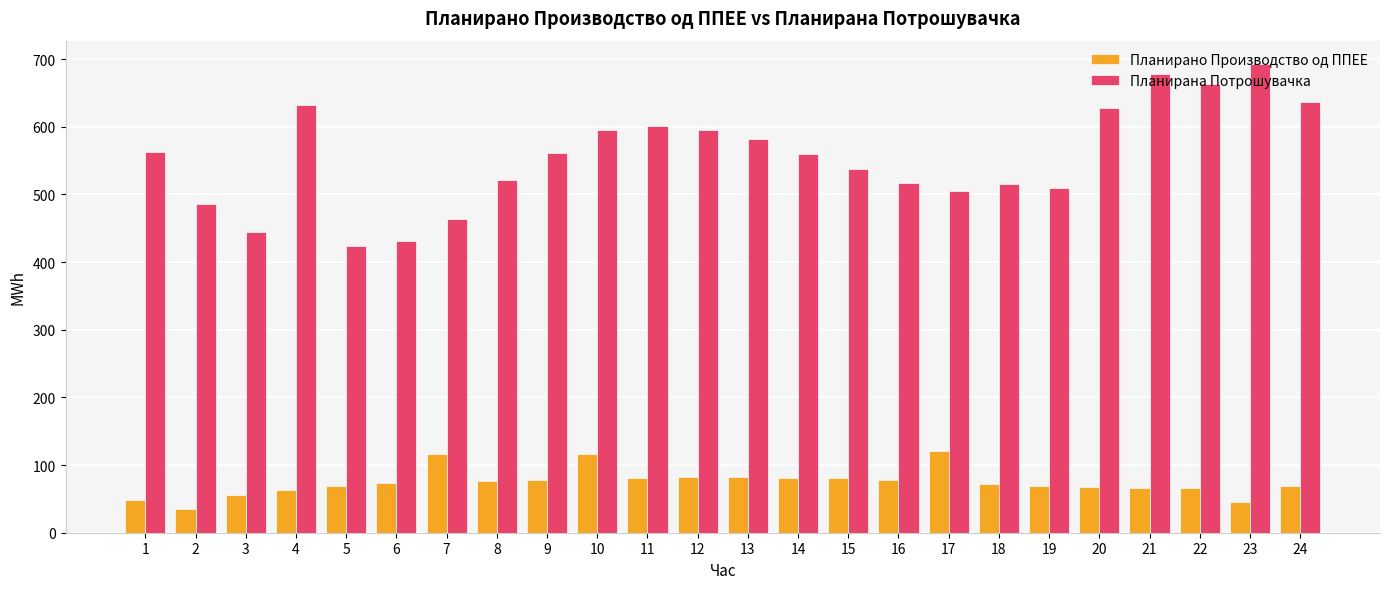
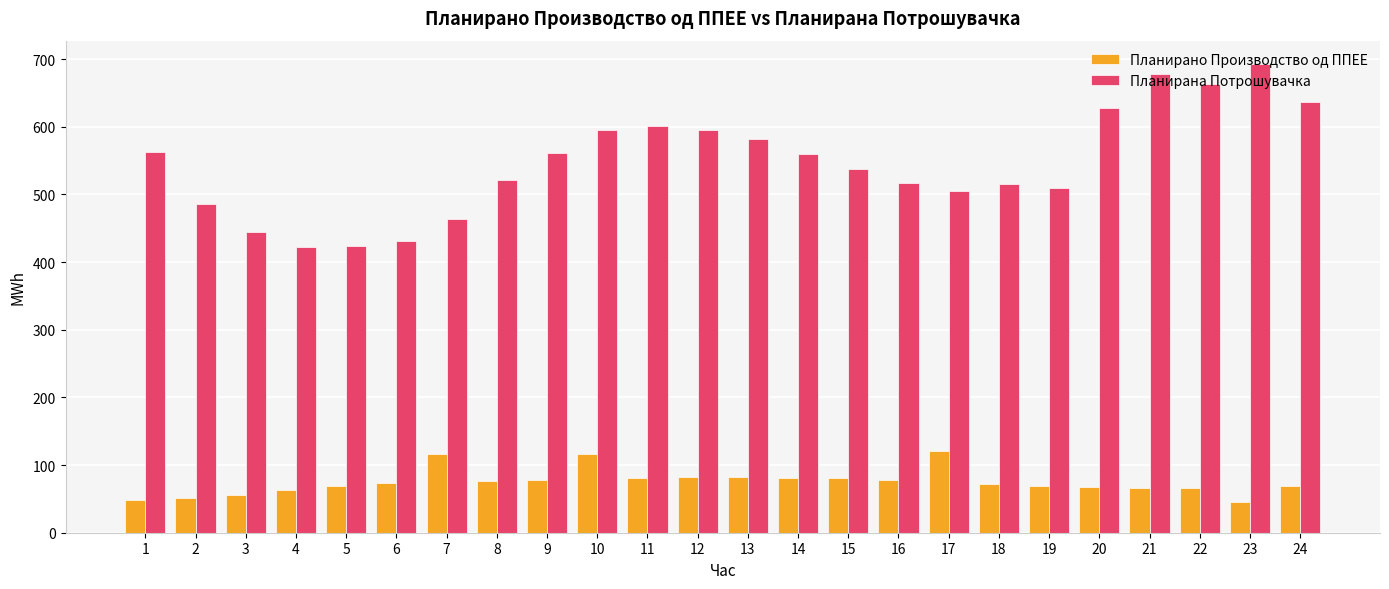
Планирано Производство од ППЕЕ, 2: 40 -> 50
Планирана Потрошувачка, 4: 630 -> 420
